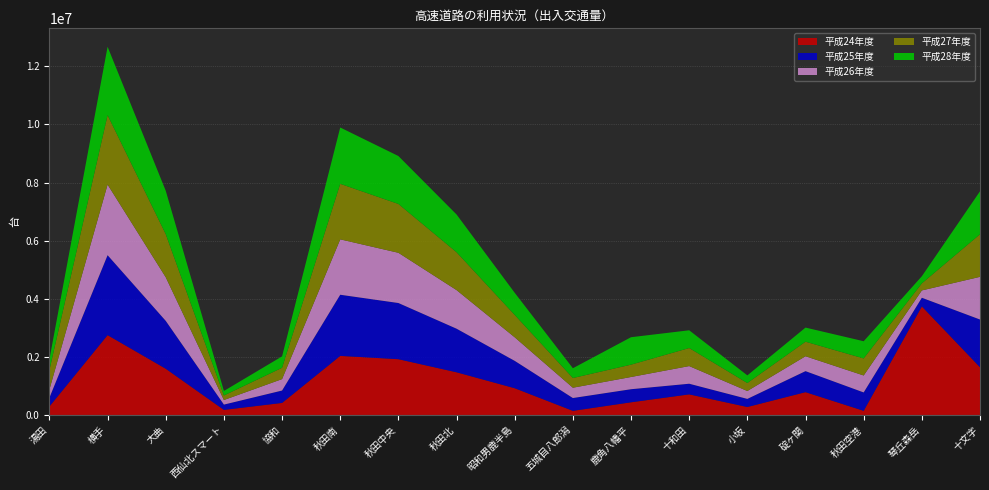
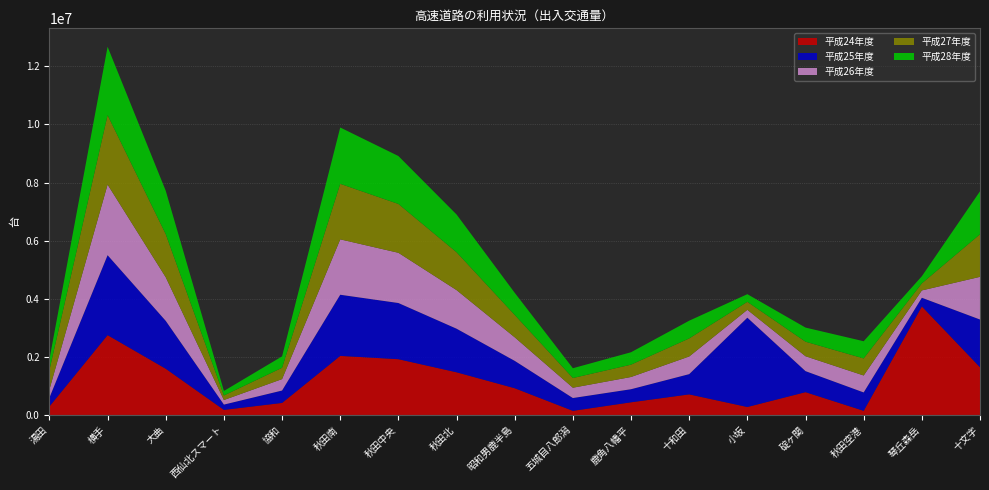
平成28年度, 鹿角八幡平: 900000 -> 400000
平成25年度, 十和田: 400000 -> 700000
平成25年度, 小坂: 300000 -> 3100000
